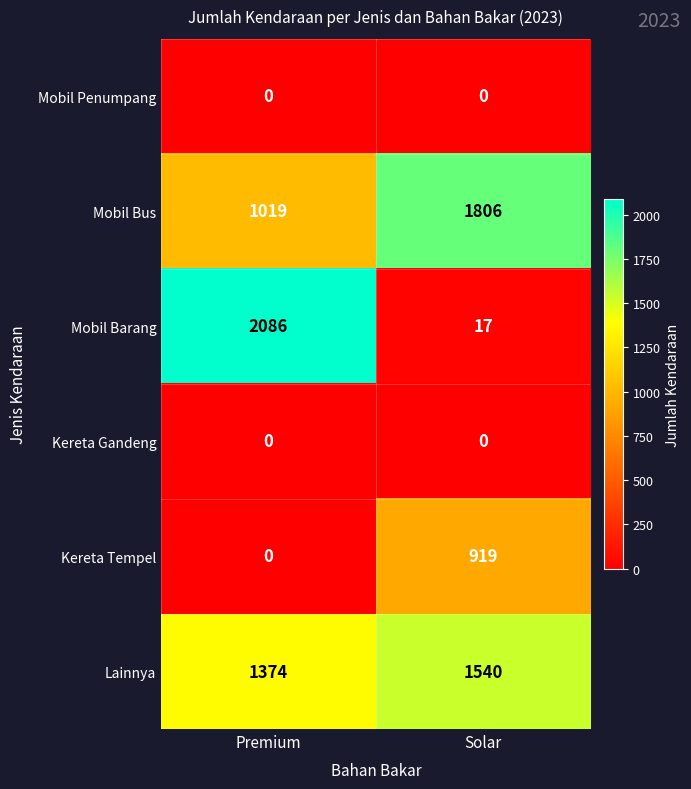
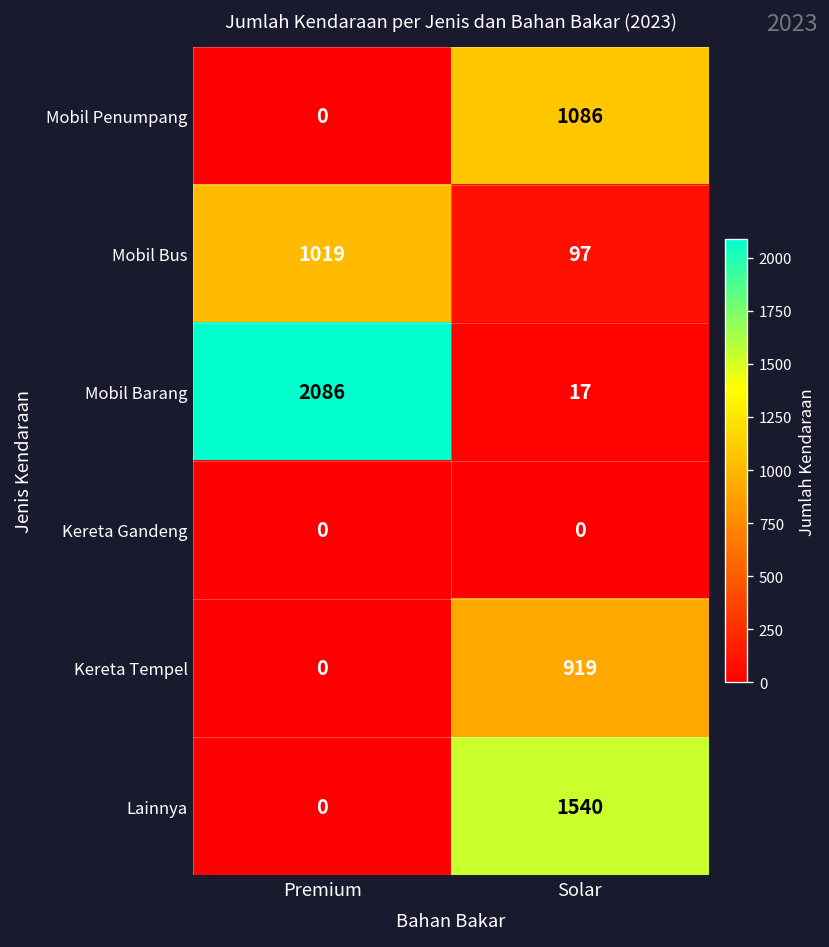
Mobil Penumpang, Solar: 0 -> 1086
Mobil Bus, Solar: 1806 -> 97
Lainnya, Premium: 1374 -> 0
